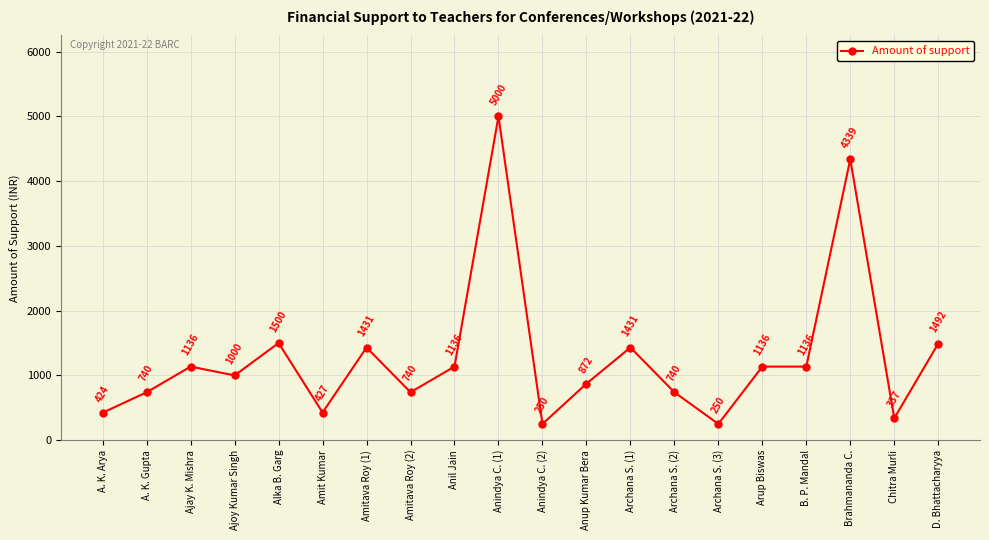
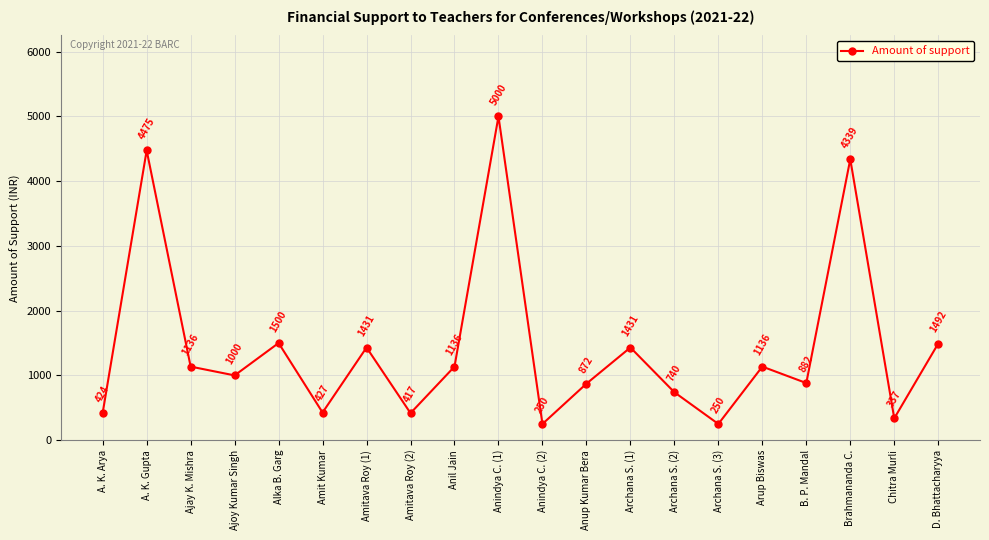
A. K. Gupta: 740 -> 4475
Amitava Roy (2): 740 -> 417
B. P. Mandal: 1136 -> 882
